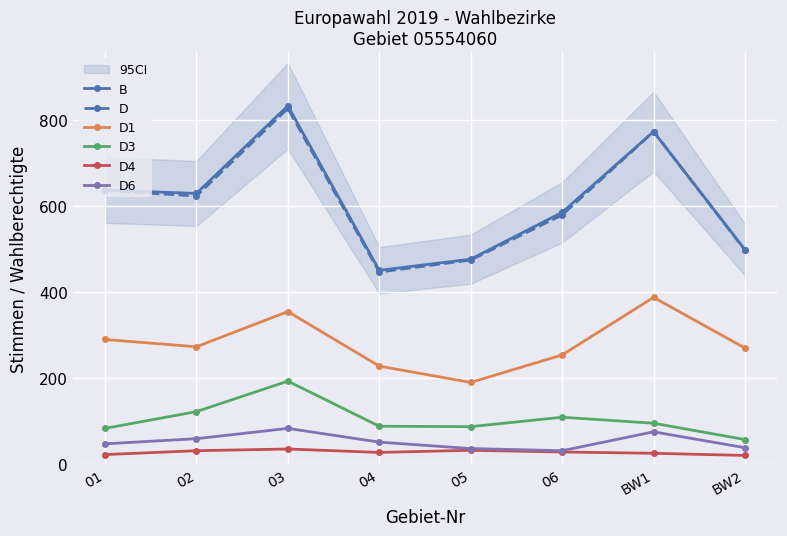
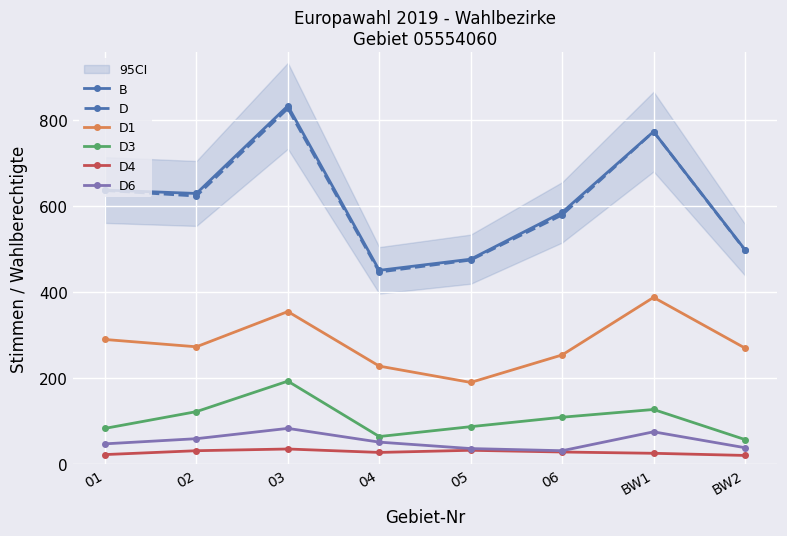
D3, 04: 90 -> 60
D3, BW1: 100 -> 130
